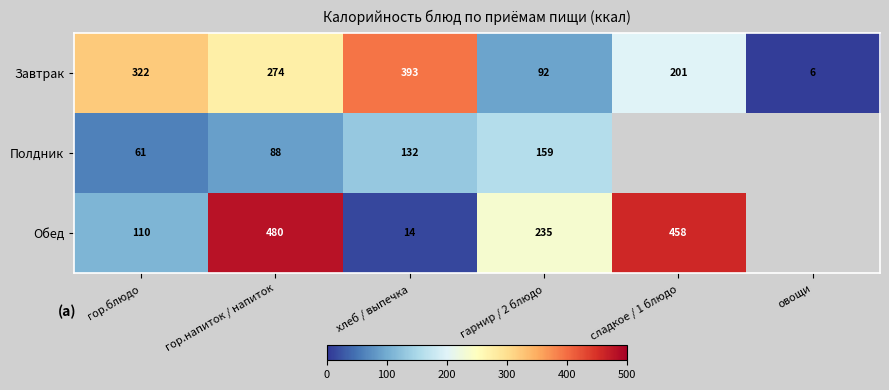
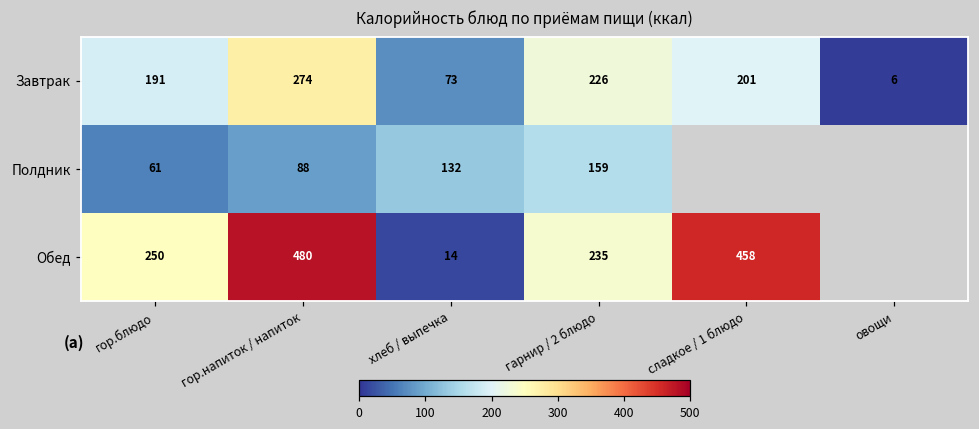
Завтрак, гор.блюдо: 322 -> 191
Завтрак, хлеб / выпечка: 393 -> 73
Завтрак, гарнир / 2 блюдо: 92 -> 226
Обед, гор.блюдо: 110 -> 250
